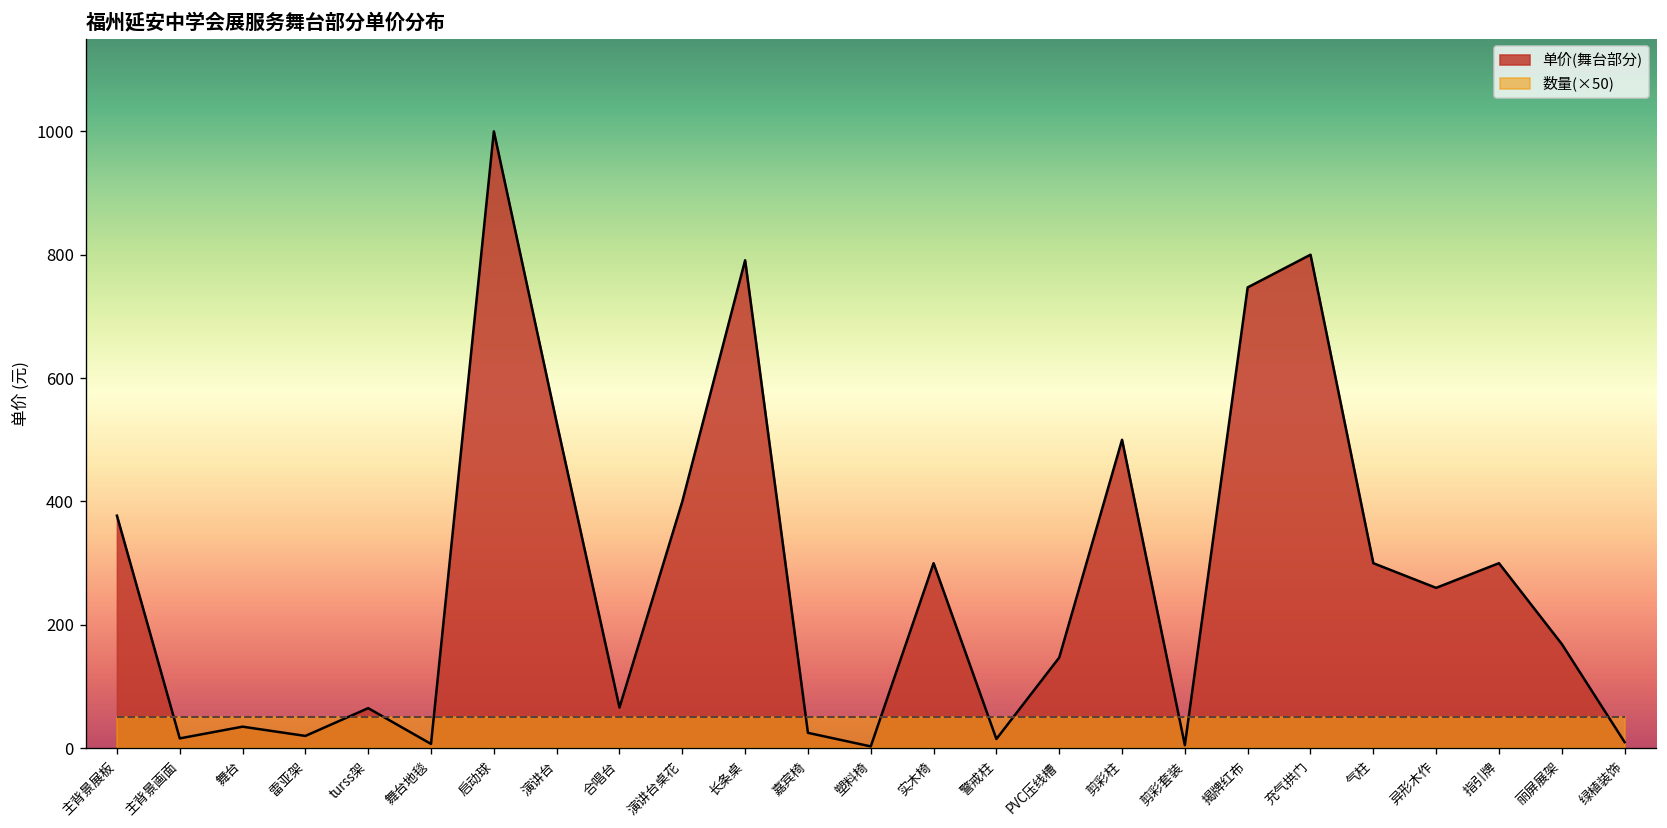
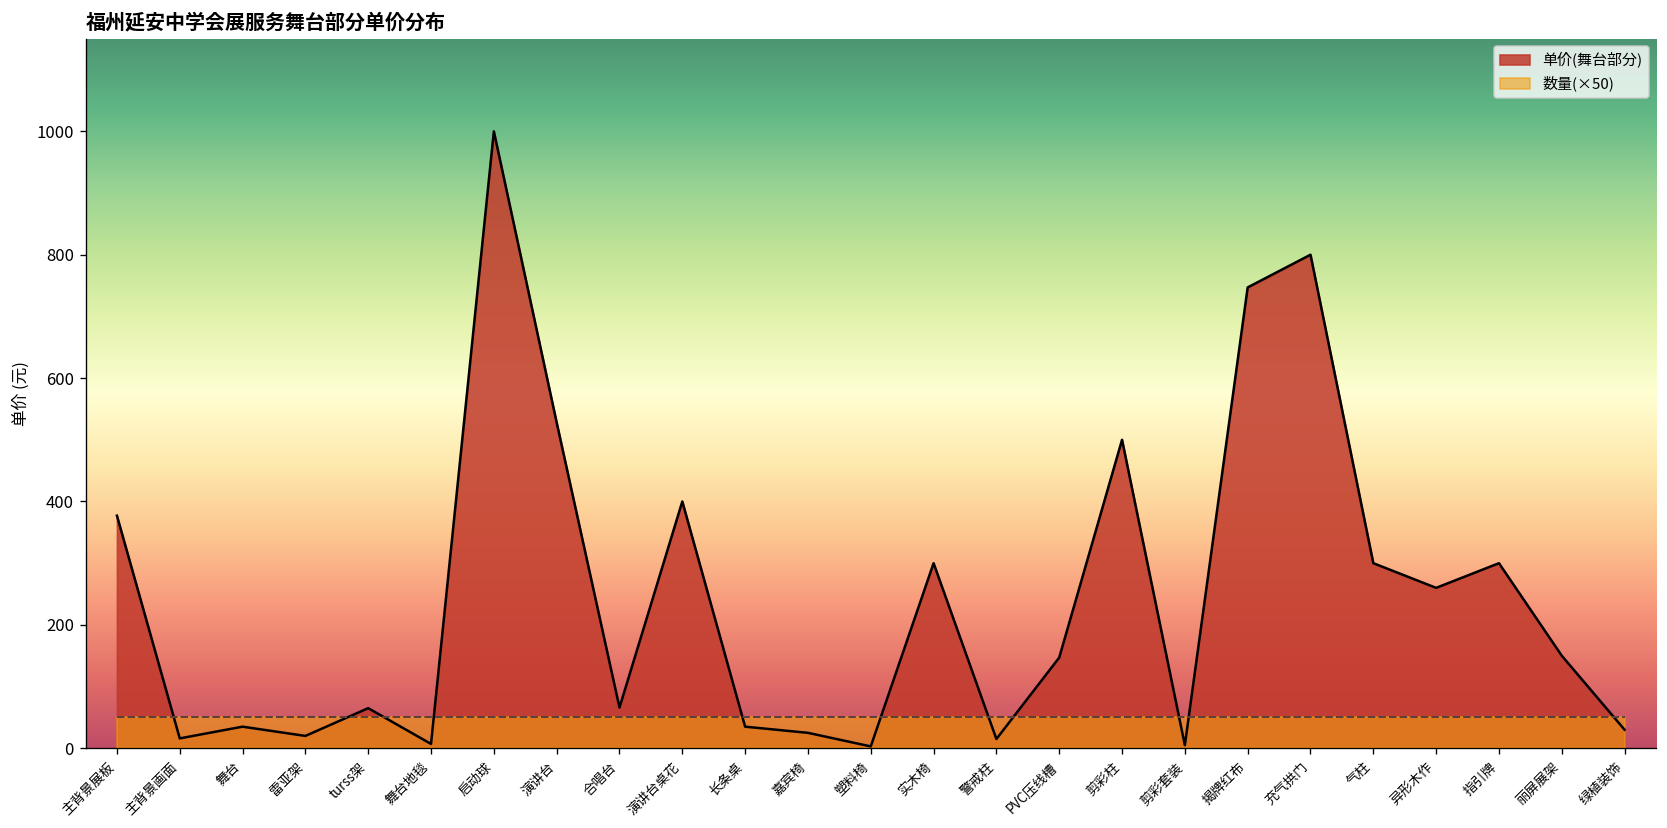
单价(舞台部分), 长条桌: 790 -> 40
单价(舞台部分), 丽屏展架: 170 -> 150
单价(舞台部分), 绿植装饰: 10 -> 30
